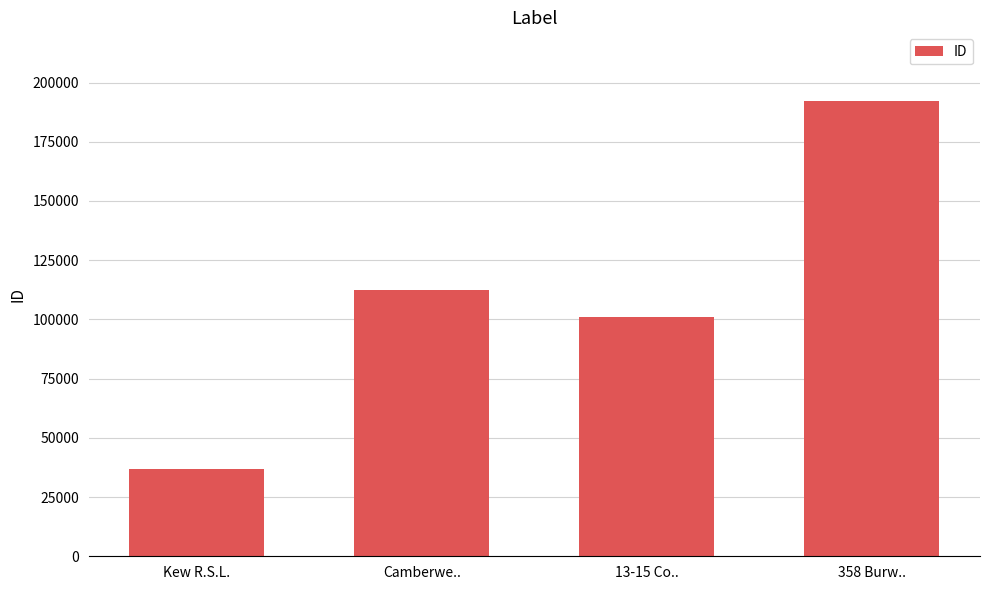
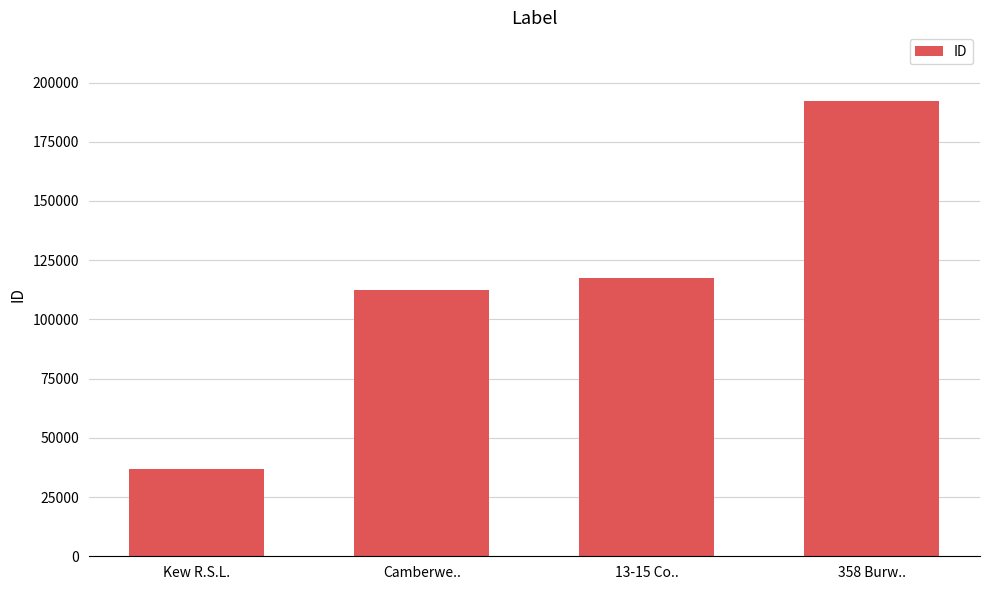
13-15 Co..: 101000 -> 118000
